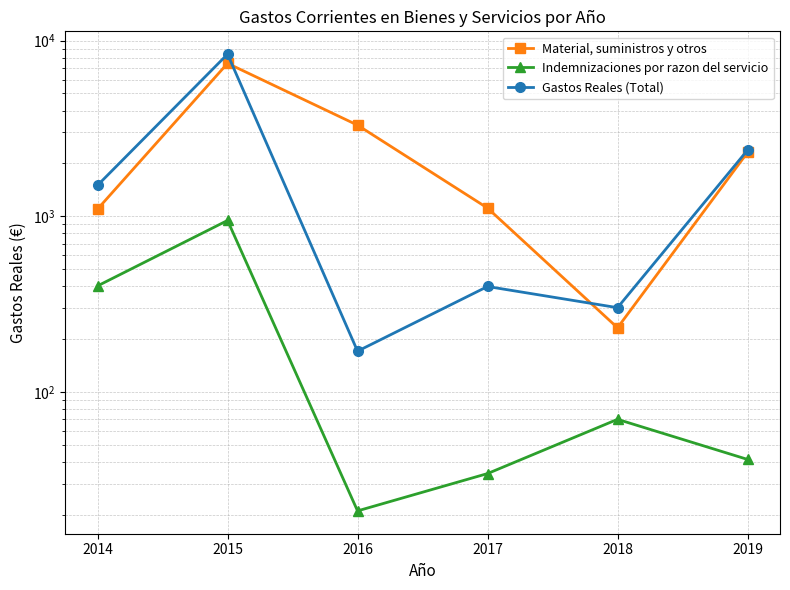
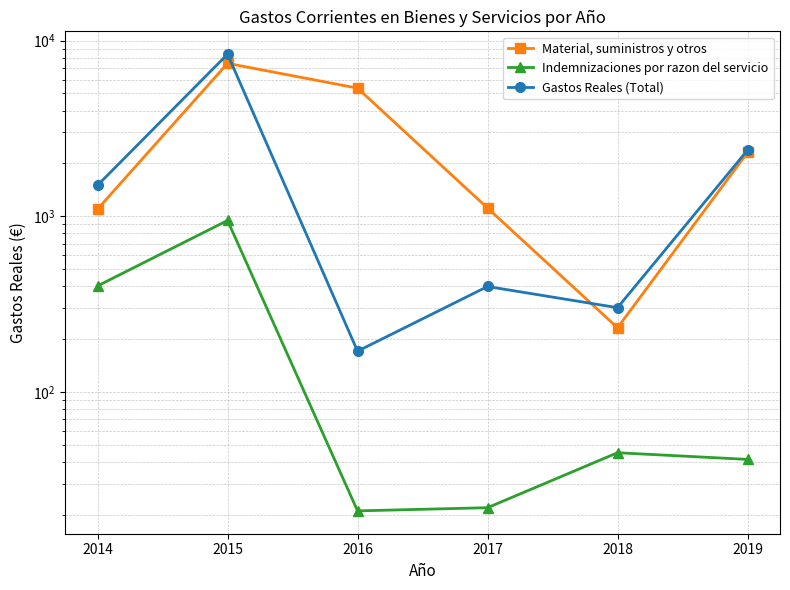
Material, suministros y otros, 2016: 3300 -> 5400
Indemnizaciones por razon del servicio, 2017: 34 -> 22
Indemnizaciones por razon del servicio, 2018: 70 -> 45
